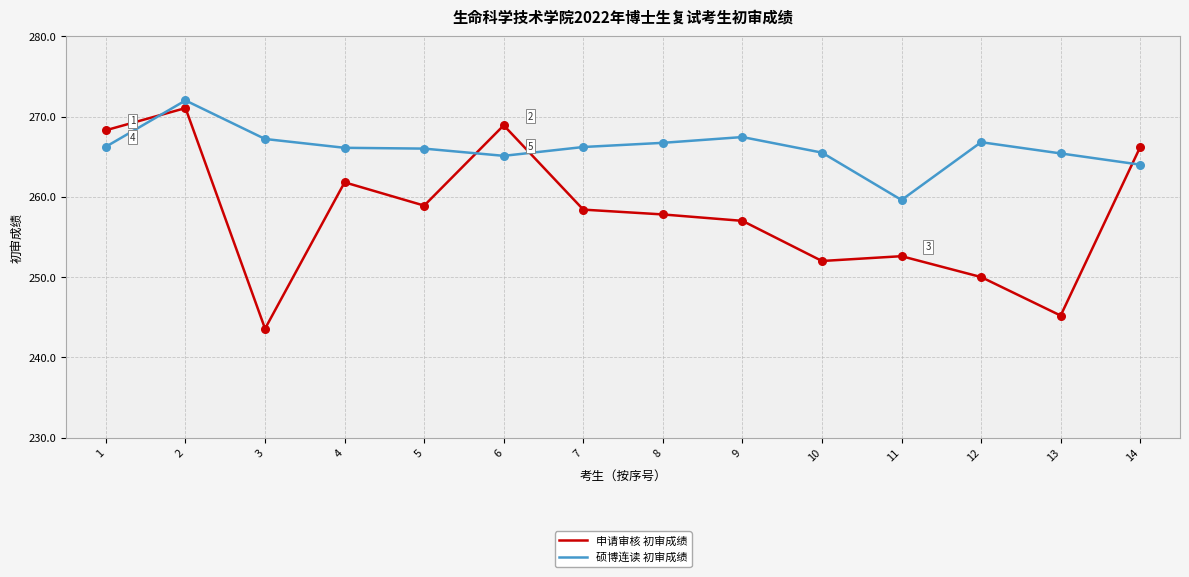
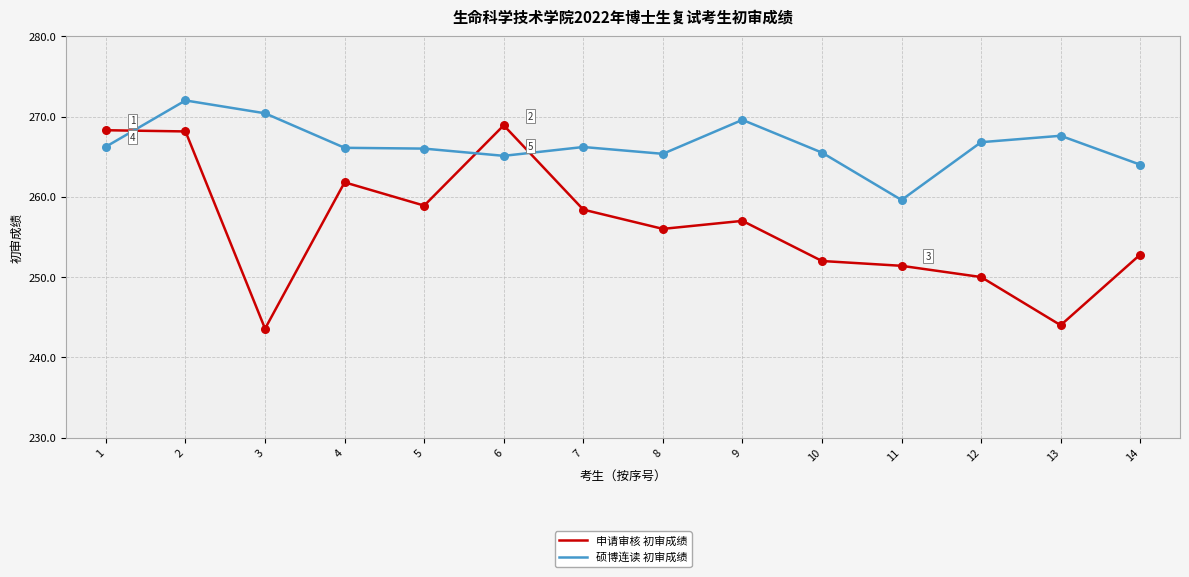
申请审核 初审成绩, 2: 271 -> 268
硕博连读 初审成绩, 3: 267 -> 270
申请审核 初审成绩, 8: 258 -> 256
硕博连读 初审成绩, 8: 267 -> 265
硕博连读 初审成绩, 9: 267 -> 270
申请审核 初审成绩, 11: 253 -> 251
申请审核 初审成绩, 13: 245 -> 244
硕博连读 初审成绩, 13: 265 -> 268
申请审核 初审成绩, 14: 266 -> 253
